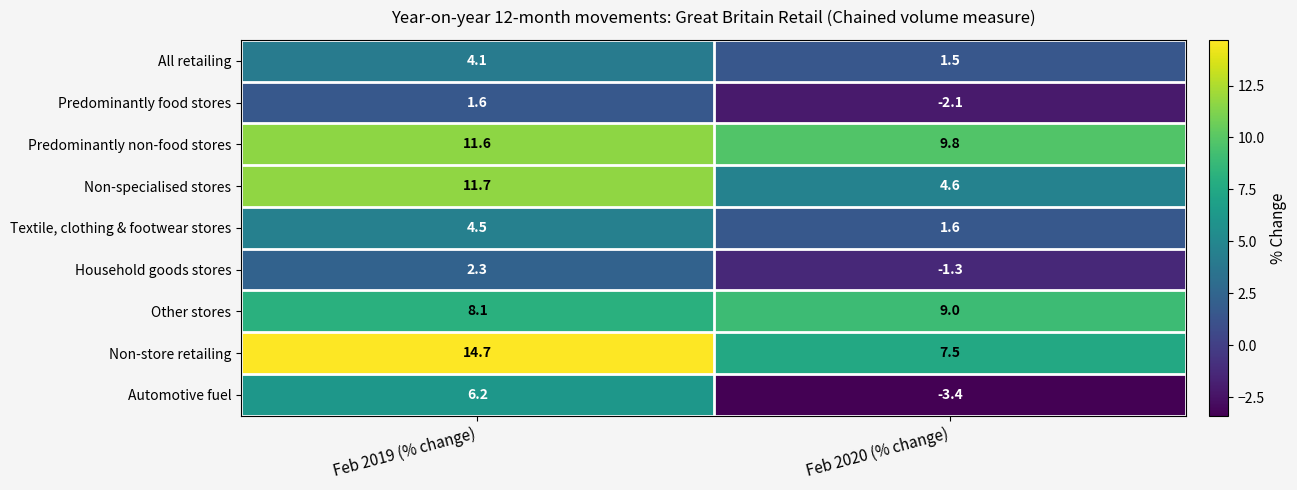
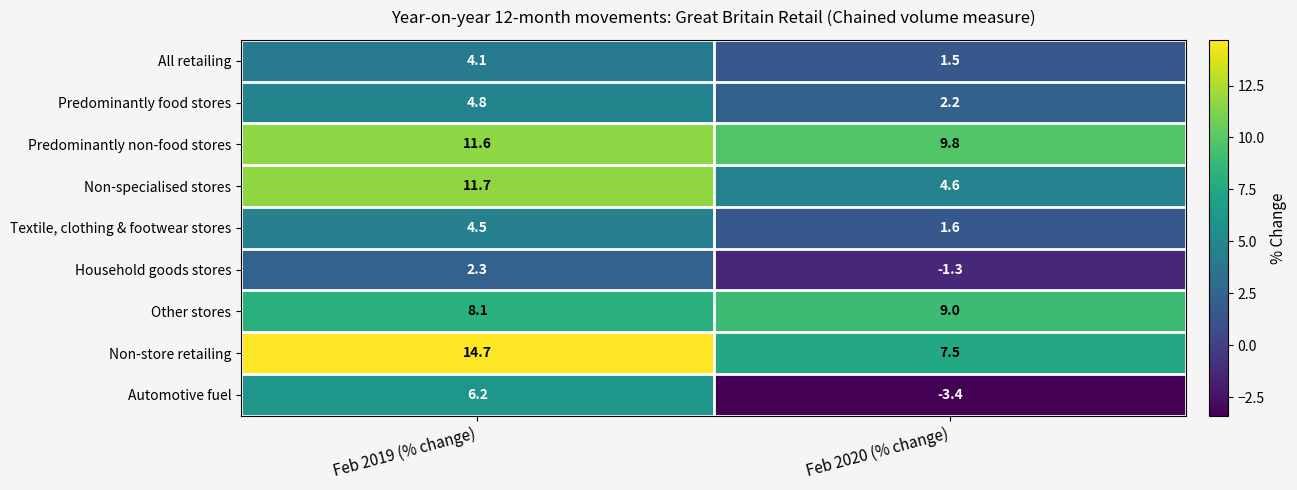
Predominantly food stores, Feb 2019 (% change): 1.6 -> 4.8
Predominantly food stores, Feb 2020 (% change): -2.1 -> 2.2
